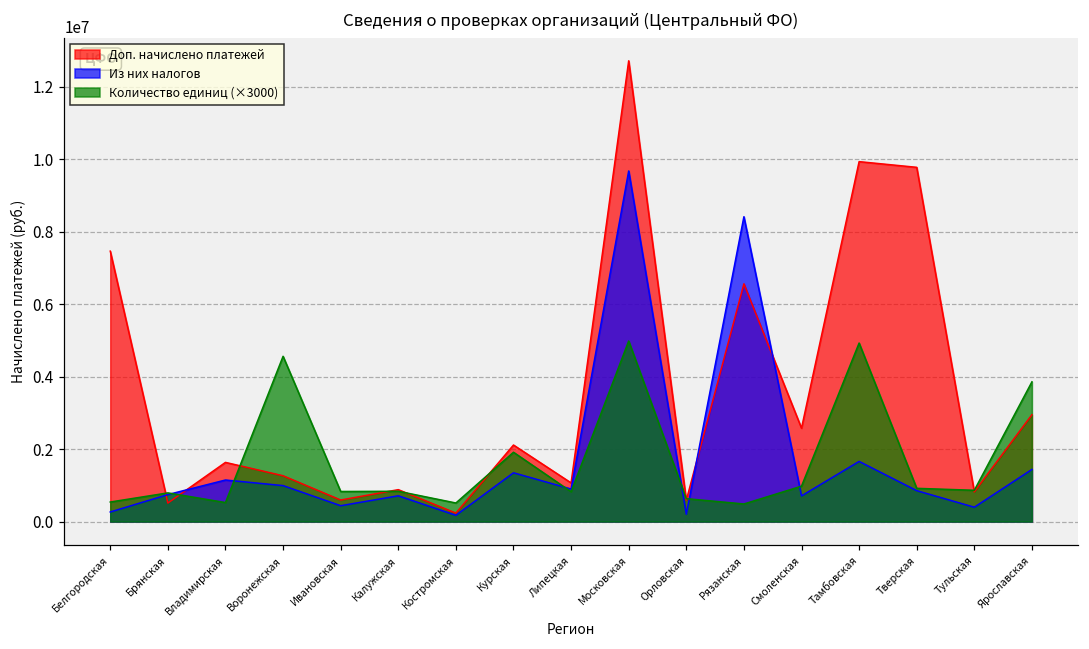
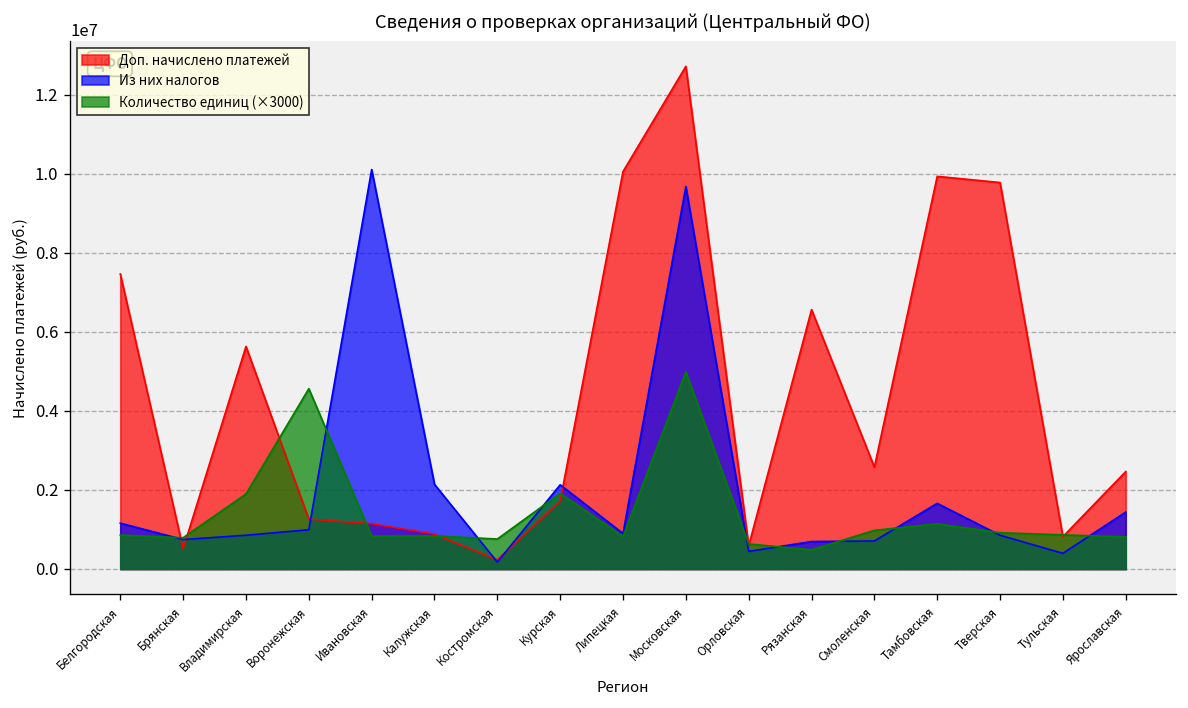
Из них налогов, Белгородская: 300000 -> 1200000
Количество единиц (×3000), Белгородская: 500000 -> 900000
Доп. начислено платежей, Владимирская: 1600000 -> 5600000
Из них налогов, Владимирская: 1100000 -> 900000
Количество единиц (×3000), Владимирская: 500000 -> 1900000
Доп. начислено платежей, Ивановская: 600000 -> 1100000
Из них налогов, Ивановская: 400000 -> 10100000
Из них налогов, Калужская: 700000 -> 2100000
Количество единиц (×3000), Костромская: 500000 -> 800000
Доп. начислено платежей, Курская: 2100000 -> 1700000
Из них налогов, Курская: 1300000 -> 2100000
Доп. начислено платежей, Липецкая: 1100000 -> 10100000
Из них налогов, Орловская: 200000 -> 400000
Из них налогов, Рязанская: 8400000 -> 700000
Количество единиц (×3000), Тамбовская: 4900000 -> 1100000
Доп. начислено платежей, Ярославская: 3000000 -> 2500000
Количество единиц (×3000), Ярославская: 3900000 -> 800000
